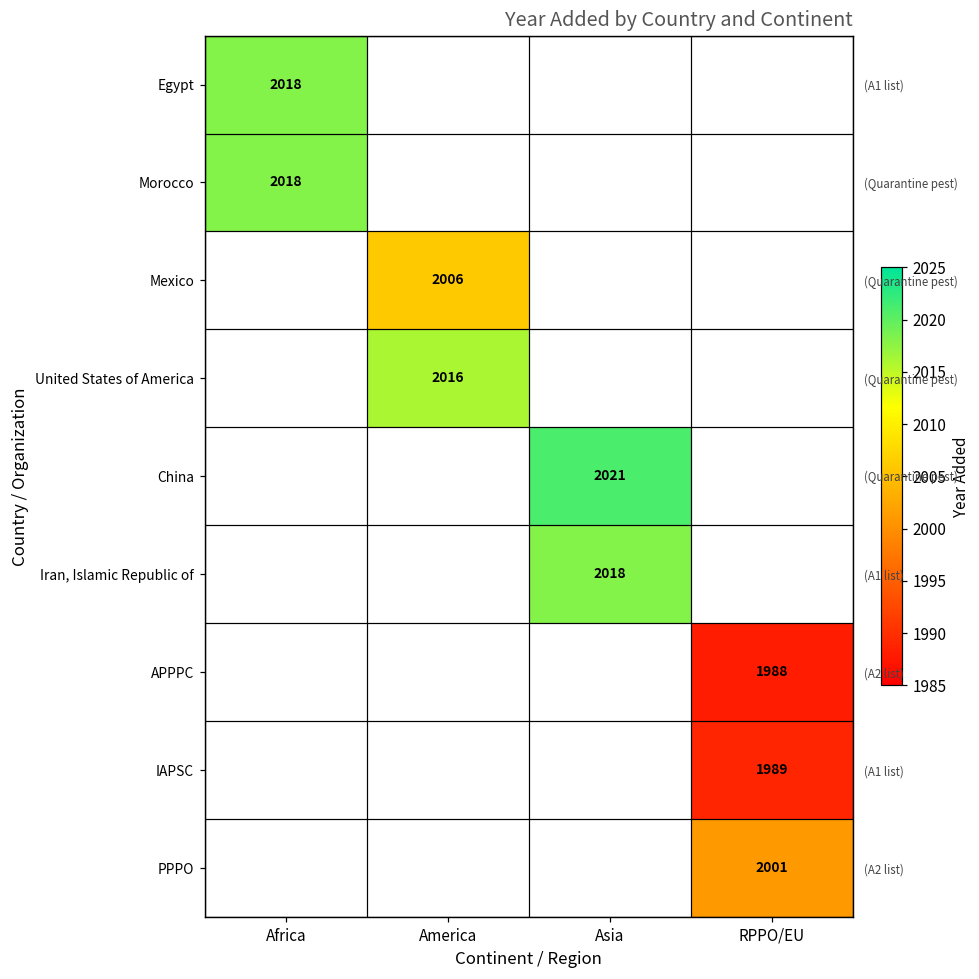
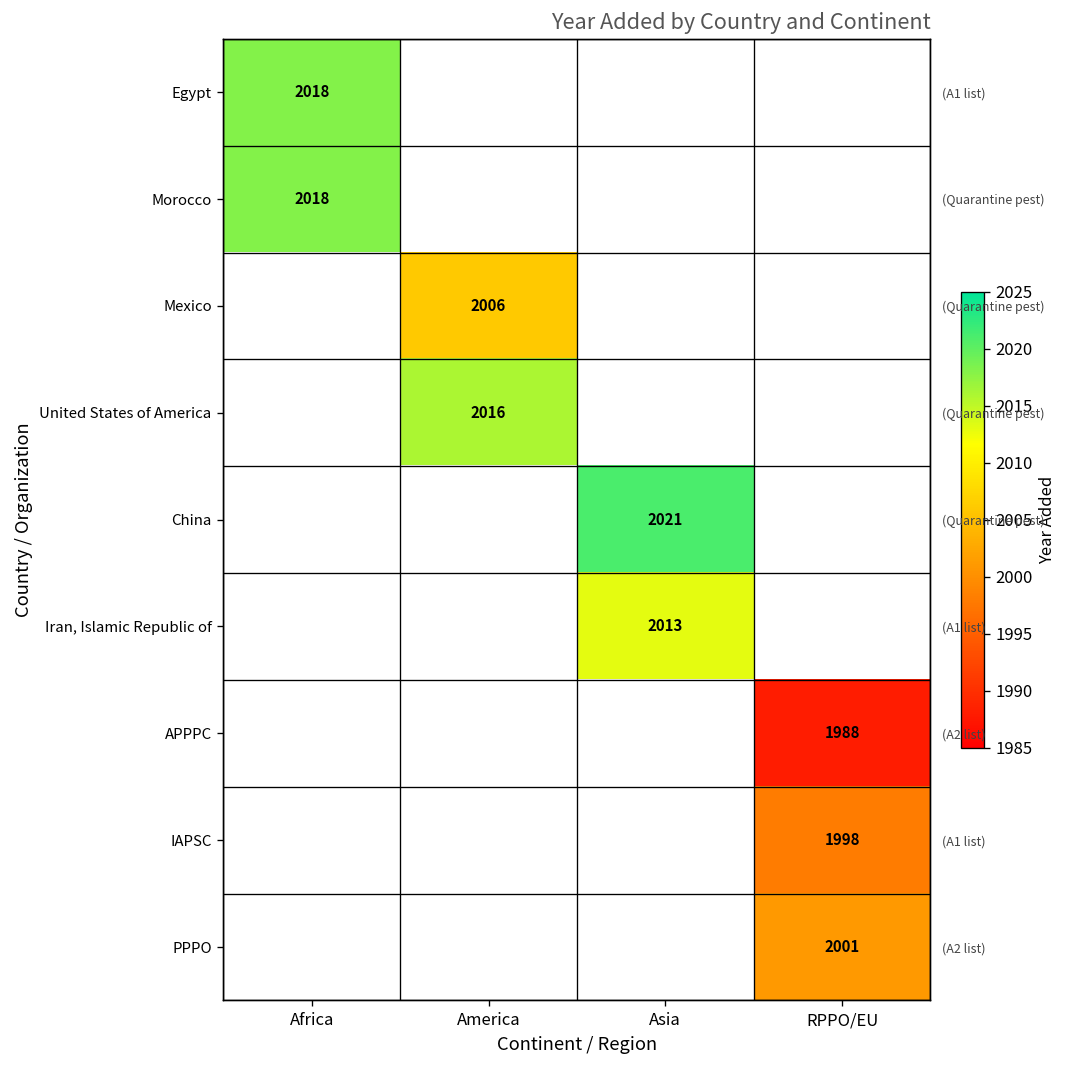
Iran, Islamic Republic of, Asia: 2018 -> 2013
IAPSC, RPPO/EU: 1989 -> 1998
